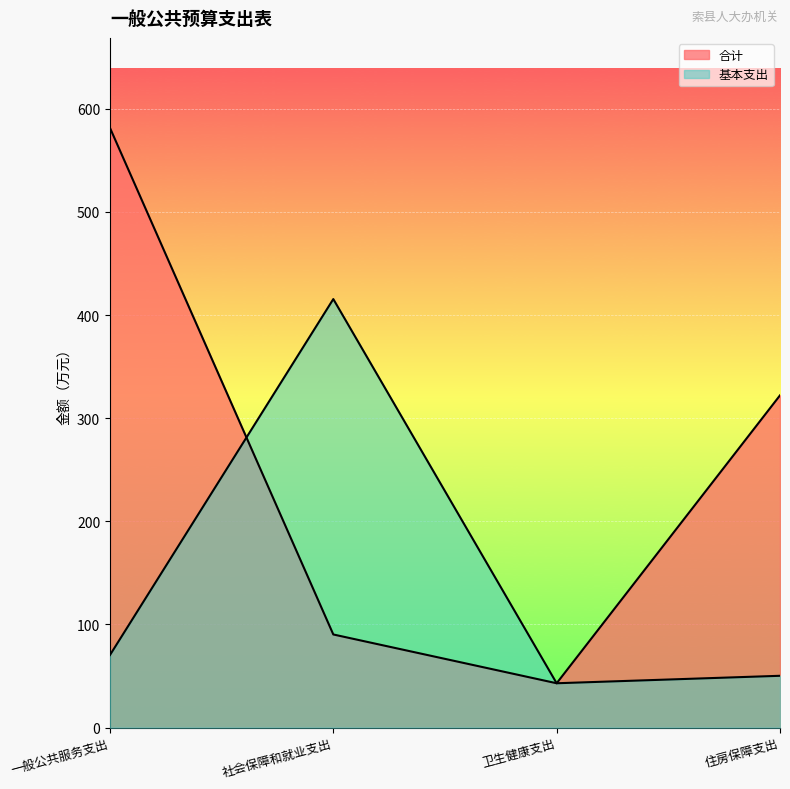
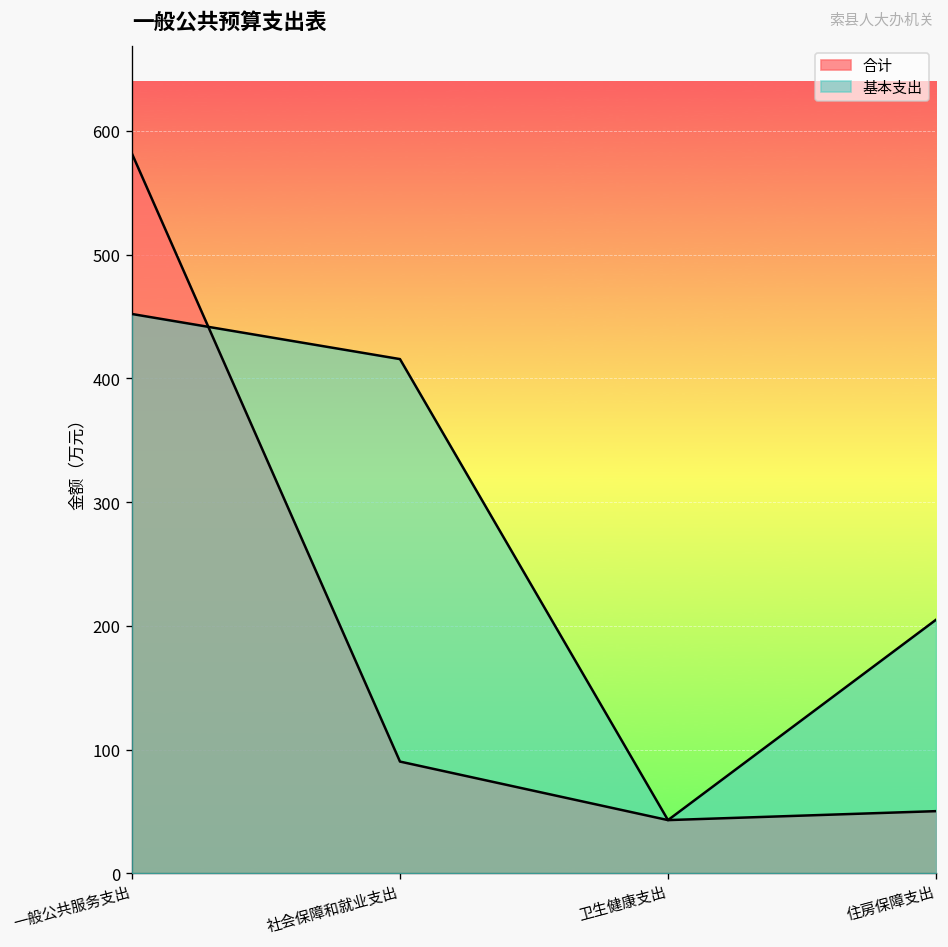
基本支出, 一般公共服务支出: 70 -> 452
合计, 住房保障支出: 322 -> 50
基本支出, 住房保障支出: 50 -> 205
